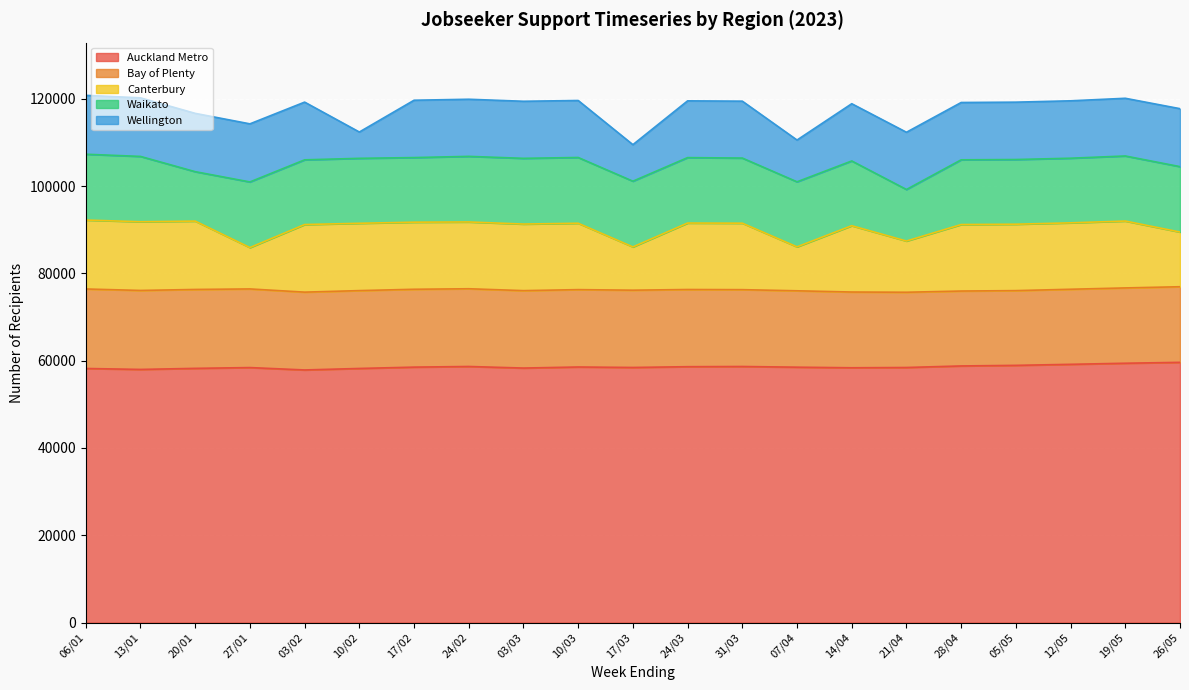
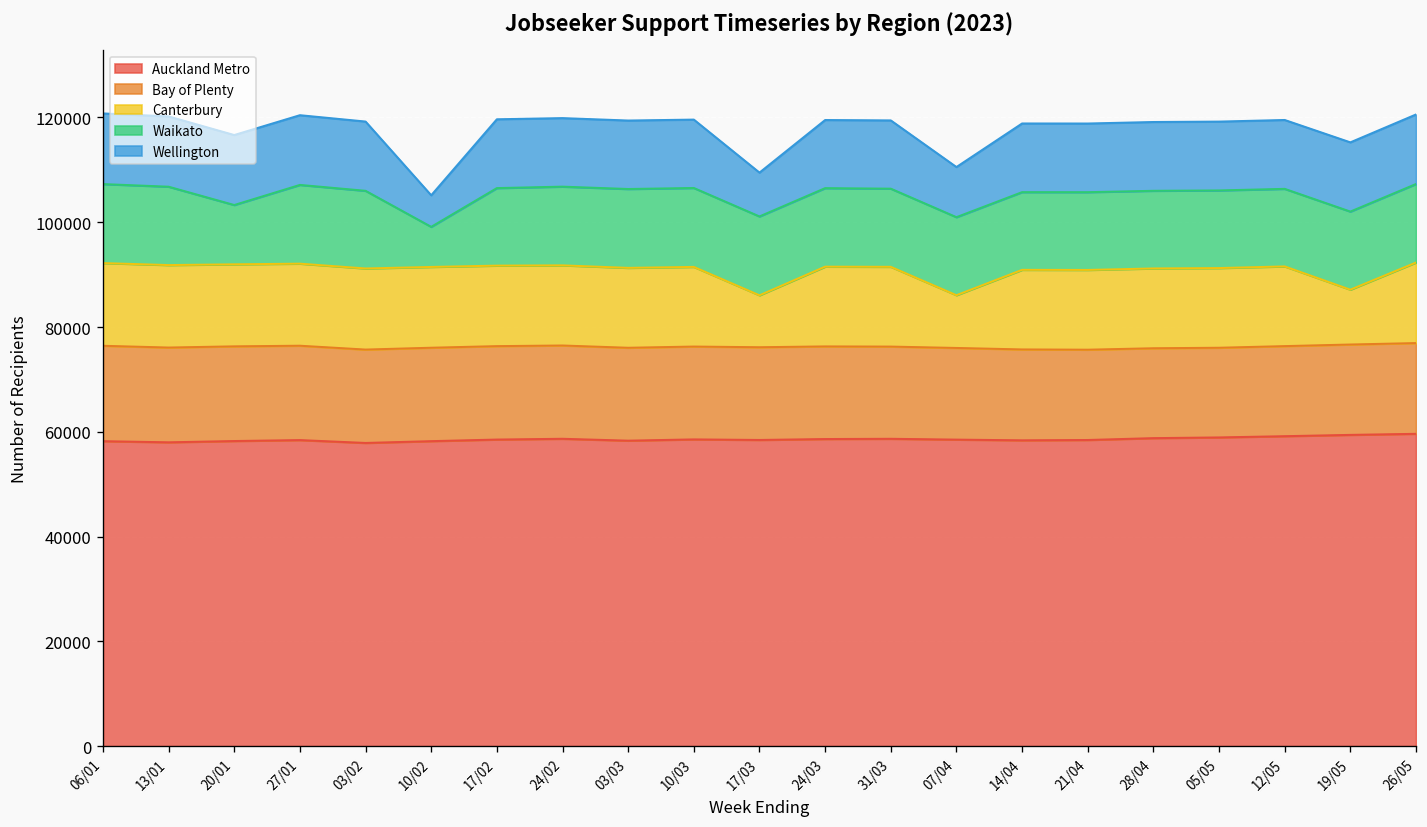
Canterbury, 27/01: 9000 -> 16000
Waikato, 10/02: 15000 -> 8000
Canterbury, 21/04: 12000 -> 15000
Waikato, 21/04: 12000 -> 15000
Canterbury, 19/05: 15000 -> 10000
Canterbury, 26/05: 13000 -> 15000
